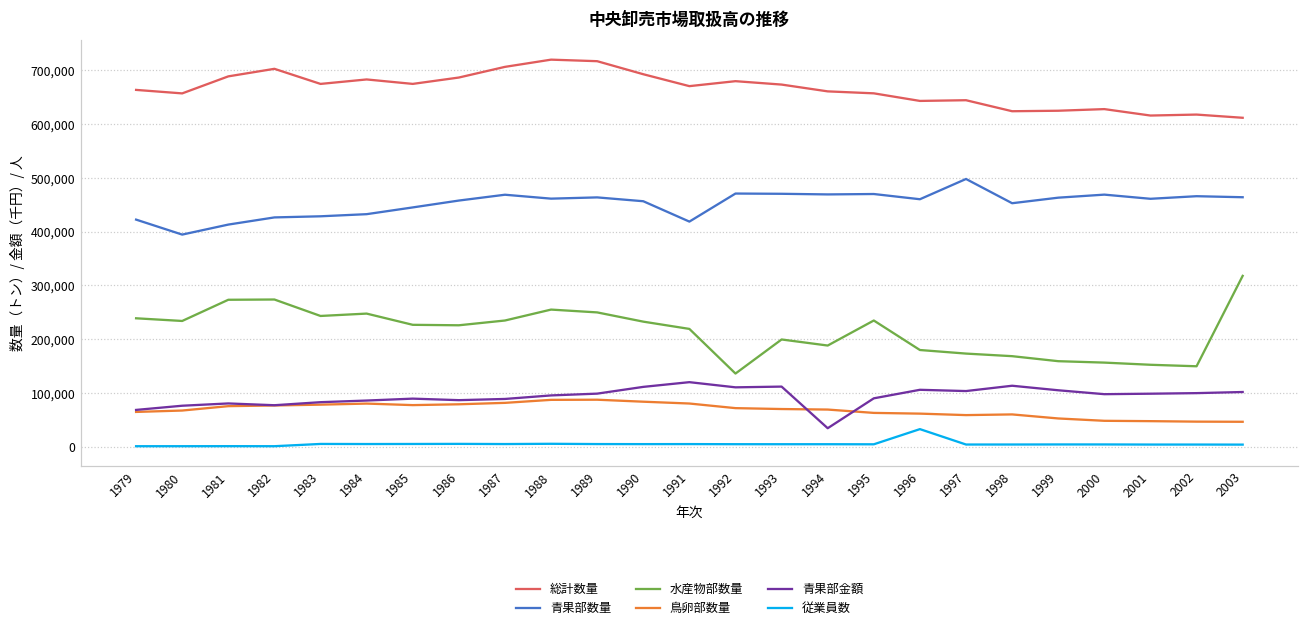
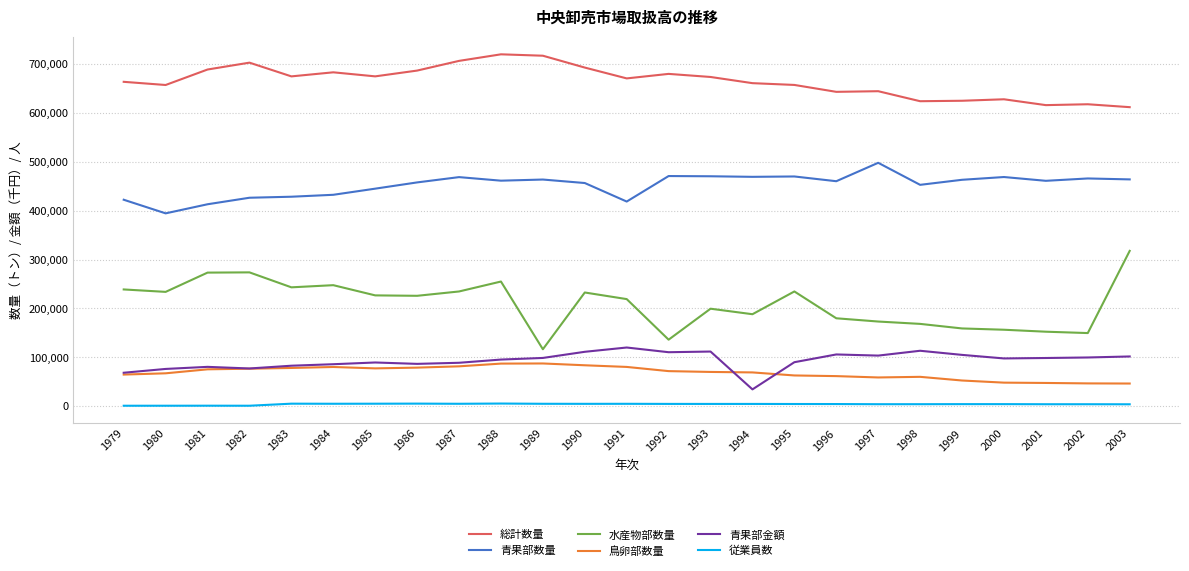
水産物部数量, 1989: 250,000 -> 120,000
従業員数, 1996: 30,000 -> 0
